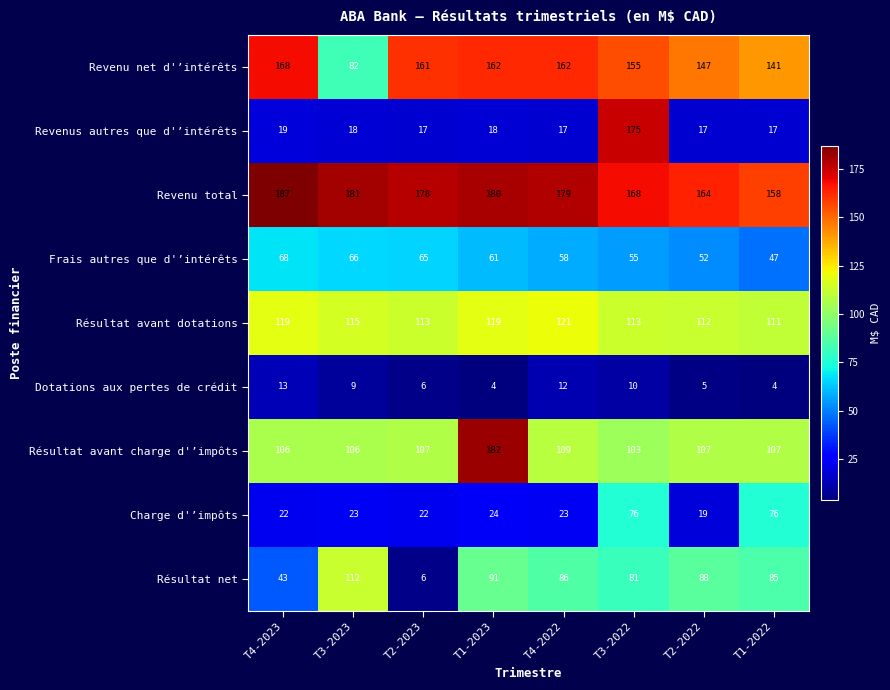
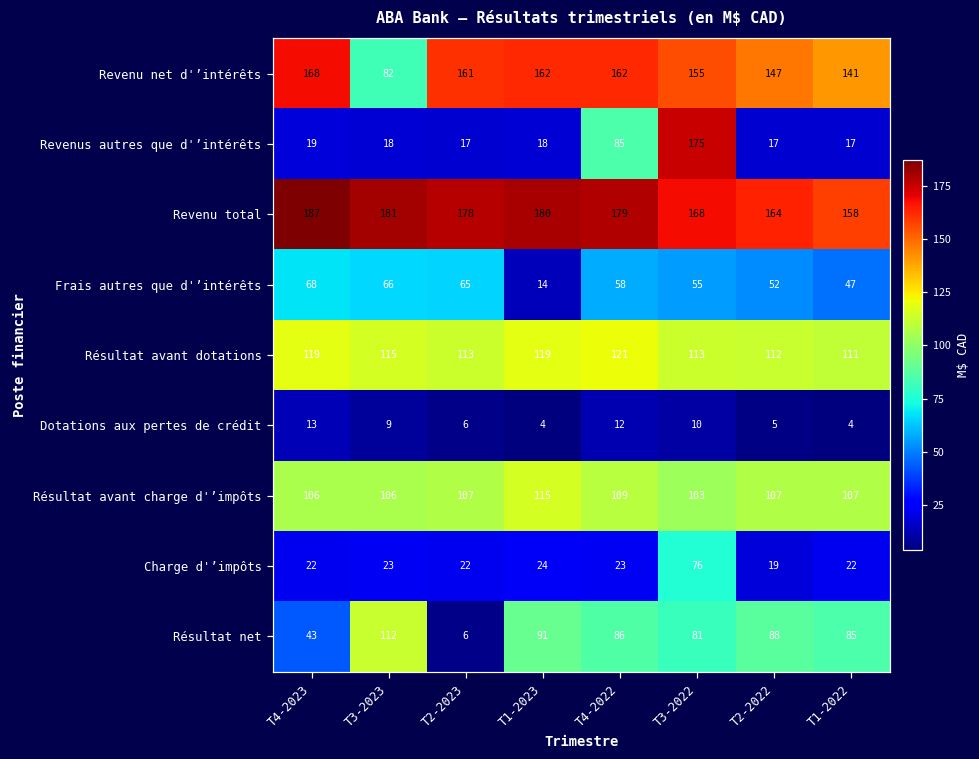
Revenus autres que d'’intérêts, T4-2022: 17 -> 85
Frais autres que d'’intérêts, T1-2023: 61 -> 14
Résultat avant charge d'’impôts, T1-2023: 182 -> 115
Charge d'’impôts, T1-2022: 76 -> 22
